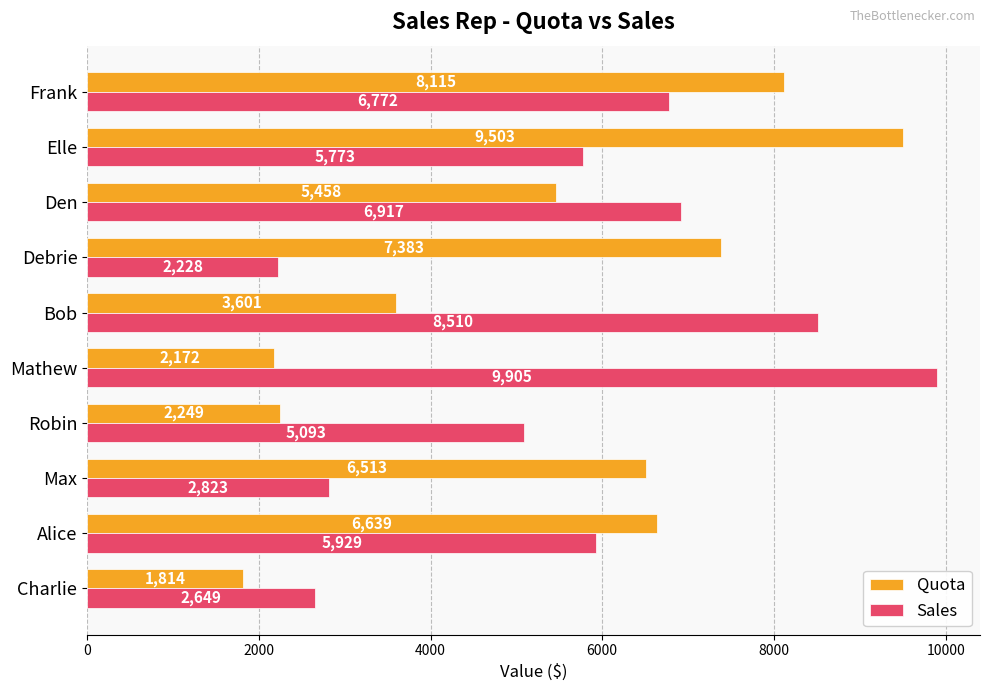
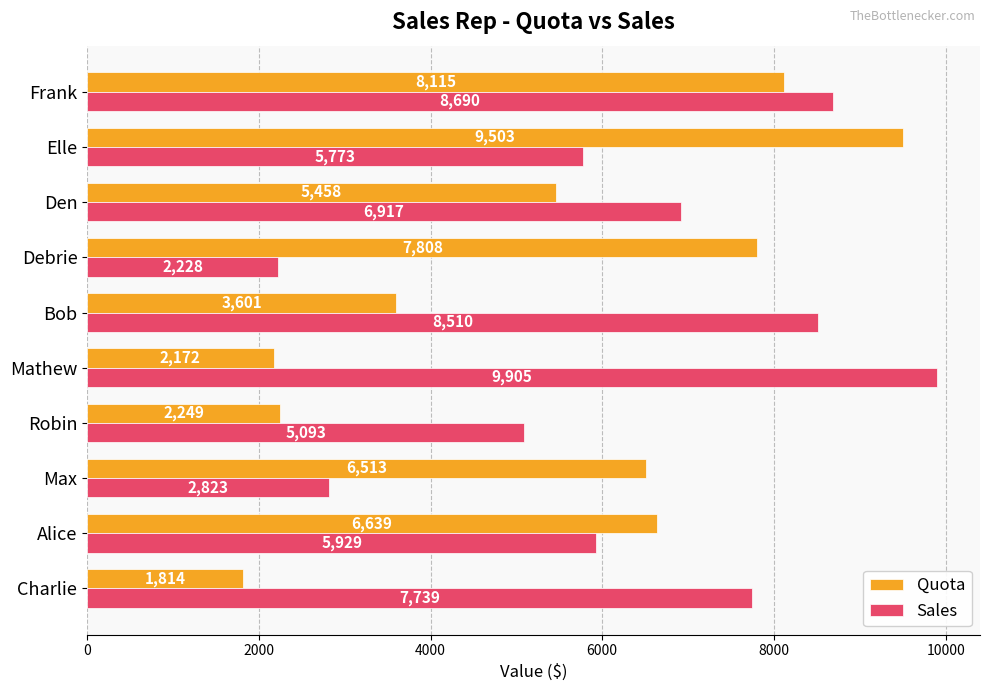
Sales, Frank: 6,772 -> 8,690
Quota, Debrie: 7,383 -> 7,808
Sales, Charlie: 2,649 -> 7,739
